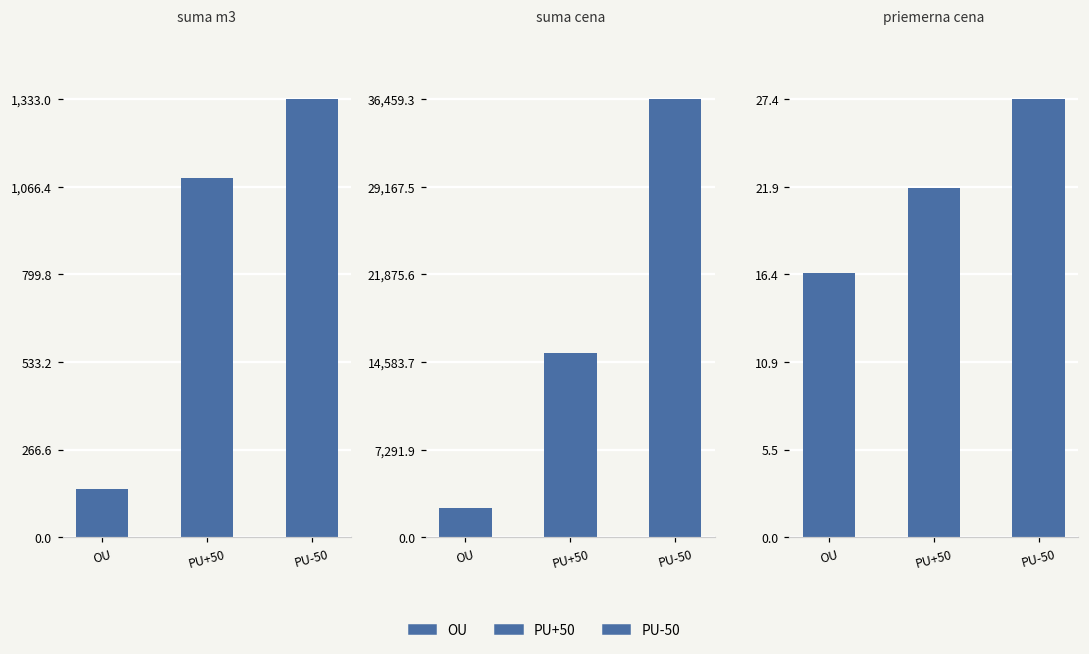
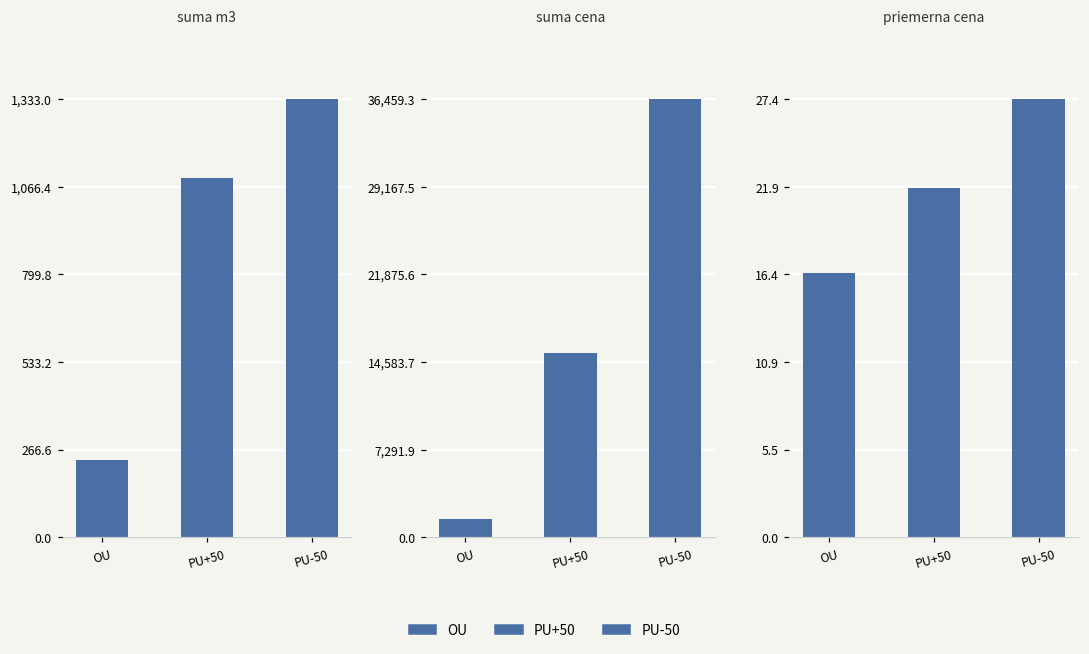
suma m3, OU: 150 -> 240
suma cena, OU: 2,400 -> 1,500
